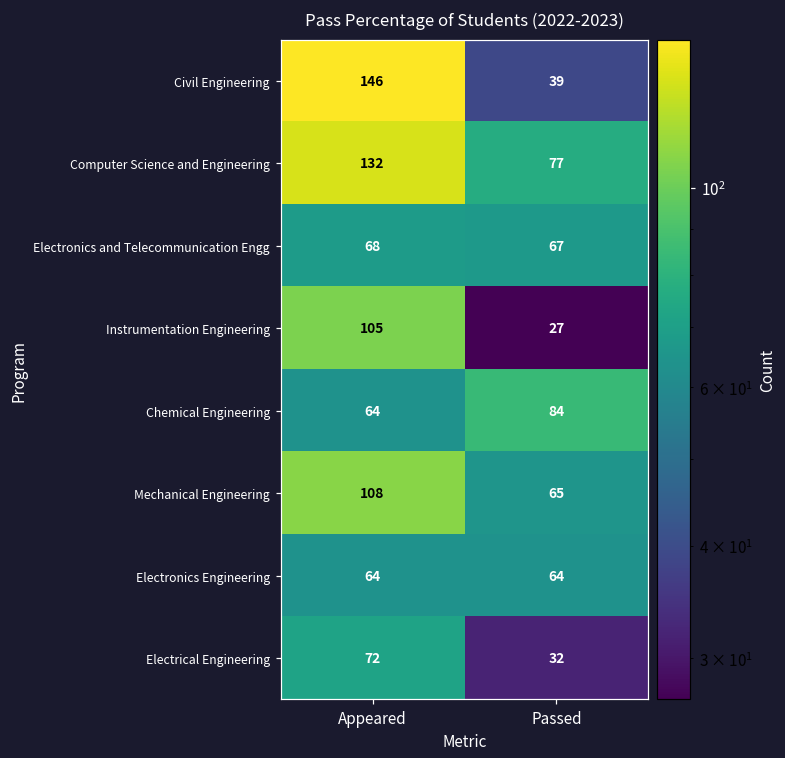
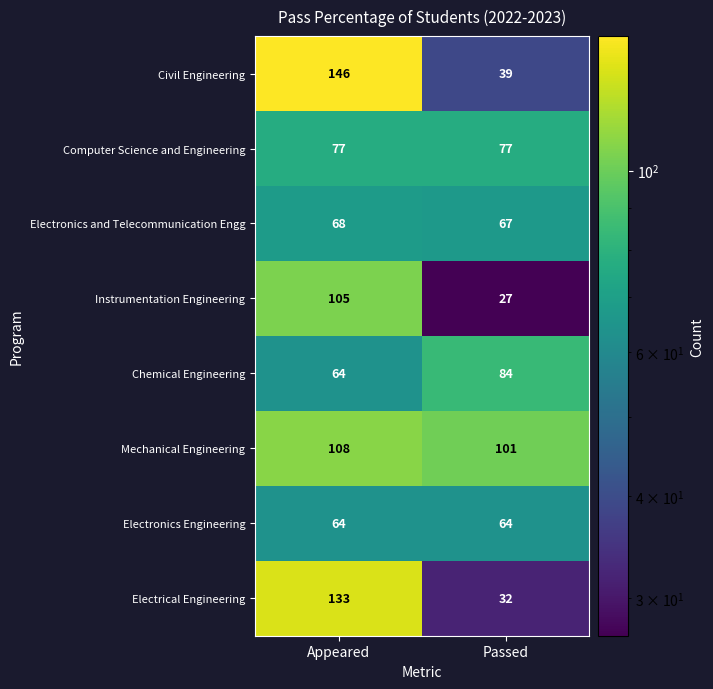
Computer Science and Engineering, Appeared: 132 -> 77
Mechanical Engineering, Passed: 65 -> 101
Electrical Engineering, Appeared: 72 -> 133
